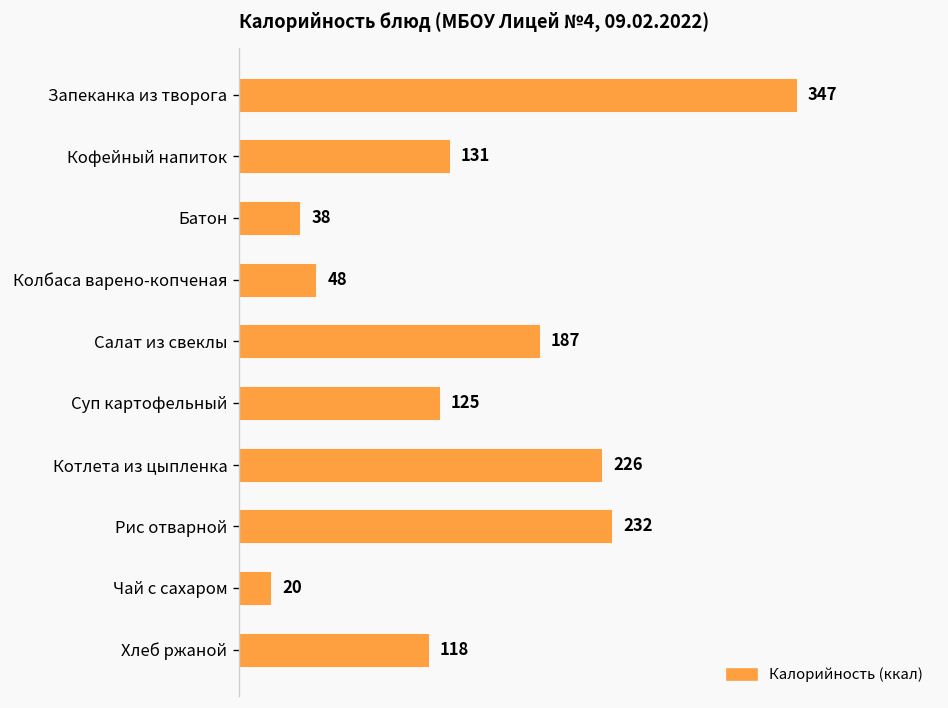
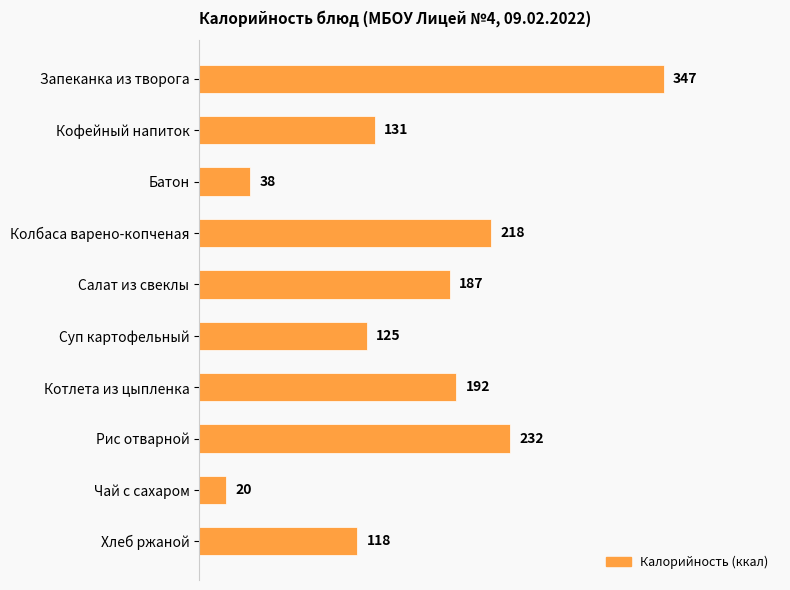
Колбаса варено-копченая: 48 -> 218
Котлета из цыпленка: 226 -> 192
